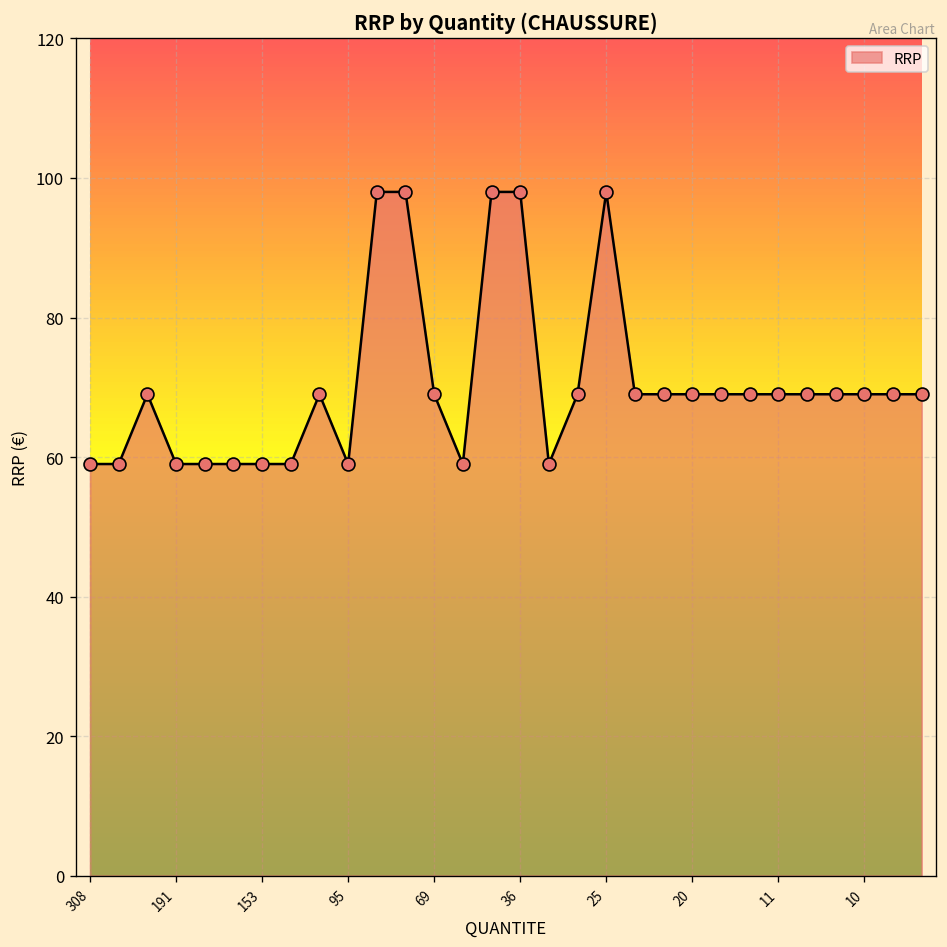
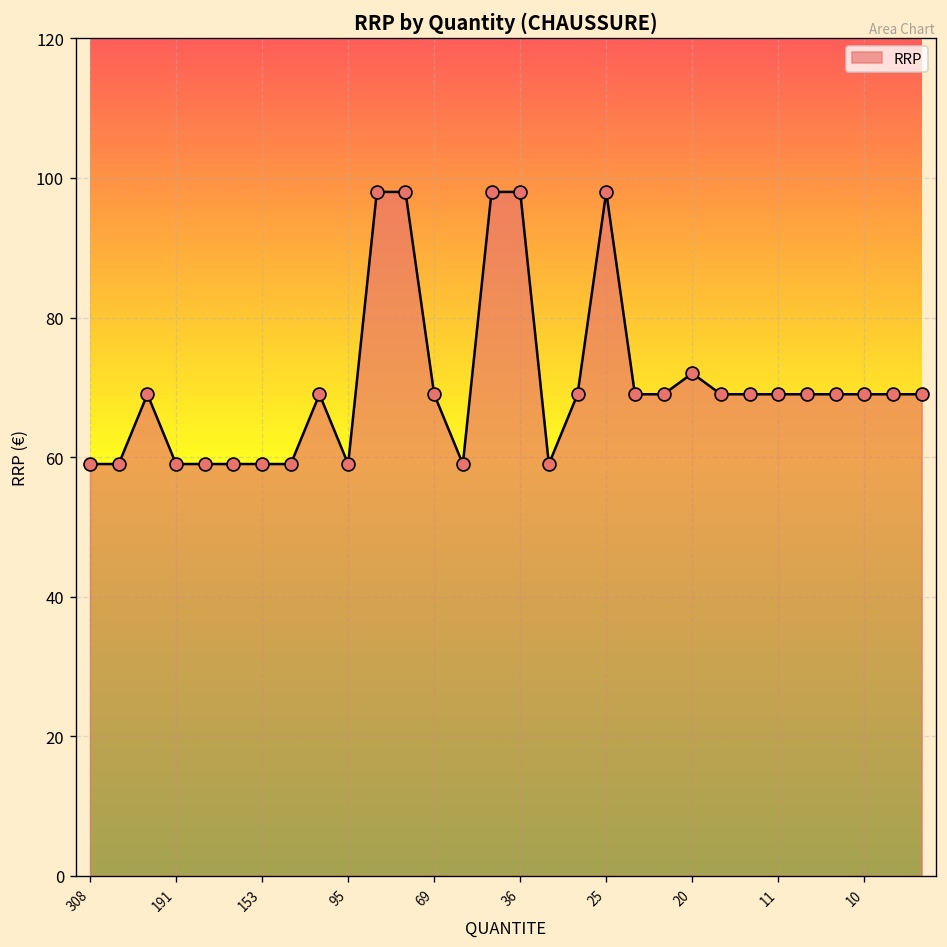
20: 69 -> 72
